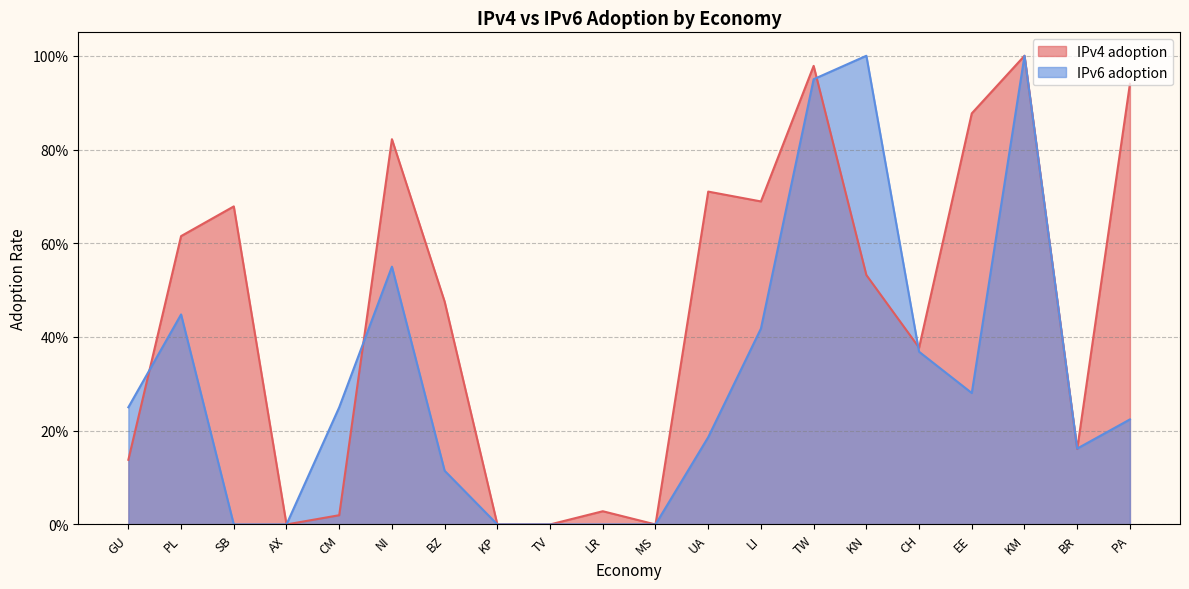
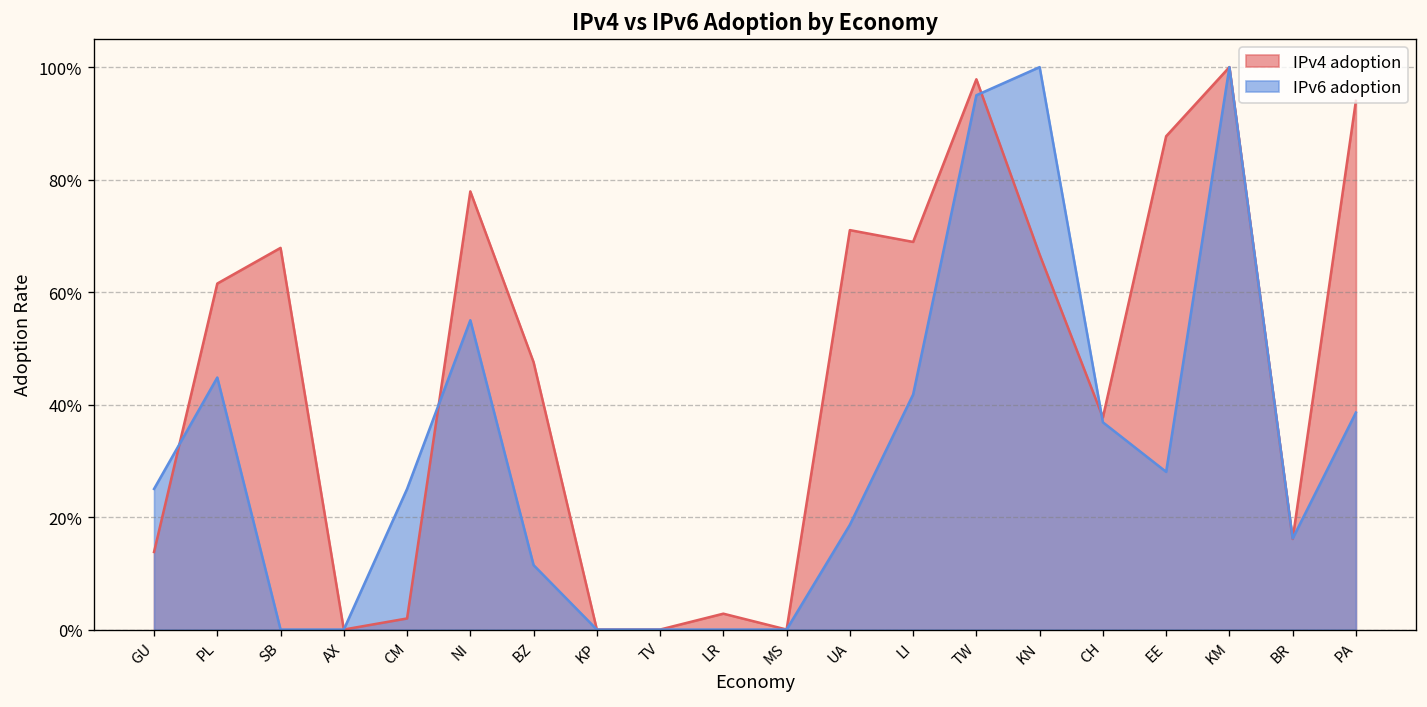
IPv4 adoption, NI: 82% -> 78%
IPv4 adoption, KN: 53% -> 67%
IPv6 adoption, PA: 22% -> 39%
